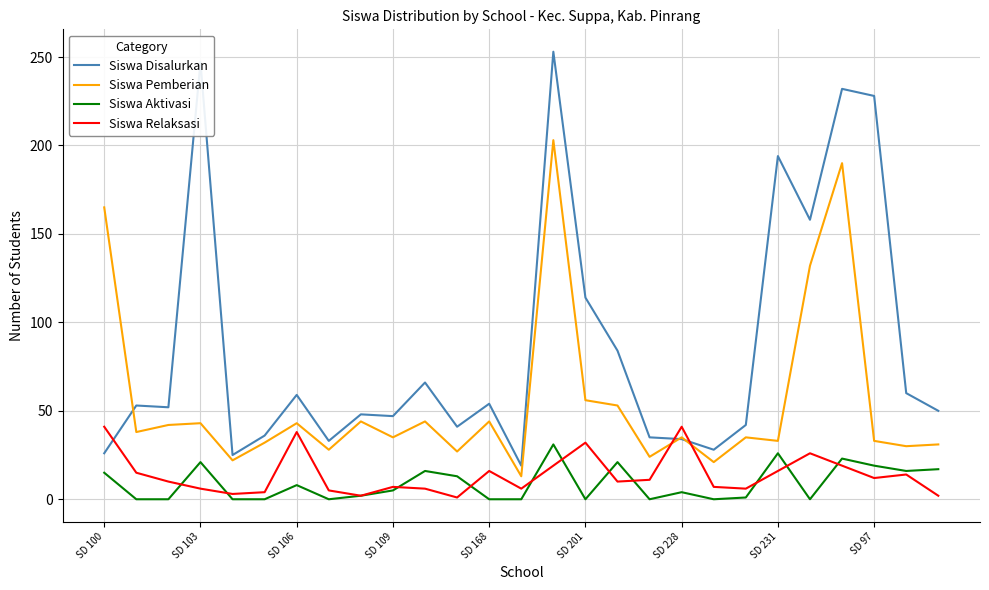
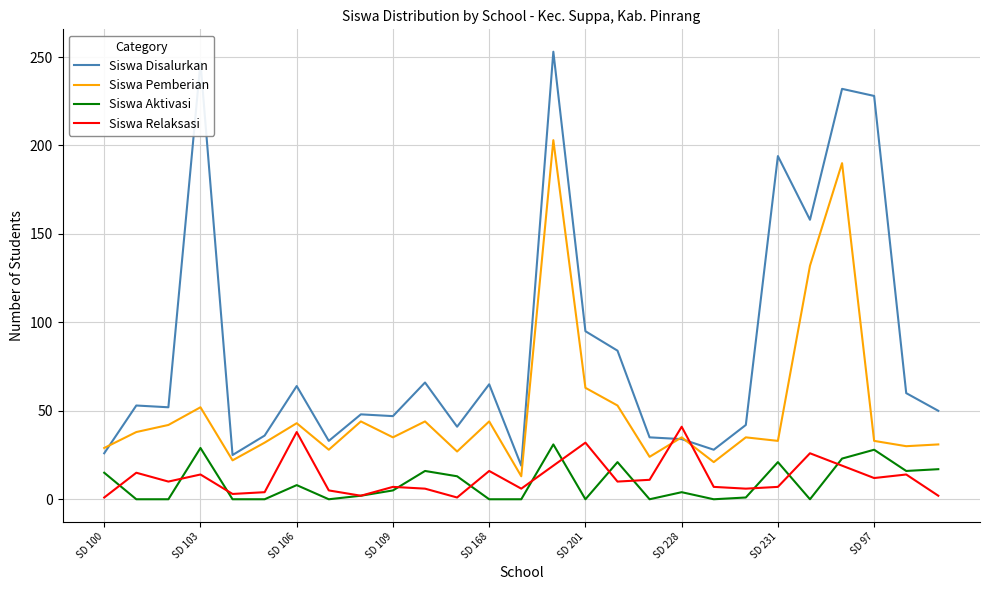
Siswa Pemberian, SD 100: 165 -> 29
Siswa Relaksasi, SD 100: 41 -> 1
Siswa Pemberian, SD 103: 43 -> 52
Siswa Aktivasi, SD 103: 21 -> 29
Siswa Relaksasi, SD 103: 6 -> 14
Siswa Disalurkan, SD 106: 59 -> 64
Siswa Disalurkan, SD 168: 54 -> 65
Siswa Disalurkan, SD 201: 114 -> 95
Siswa Pemberian, SD 201: 56 -> 63
Siswa Aktivasi, SD 231: 26 -> 21
Siswa Relaksasi, SD 231: 16 -> 7
Siswa Aktivasi, SD 97: 19 -> 28
